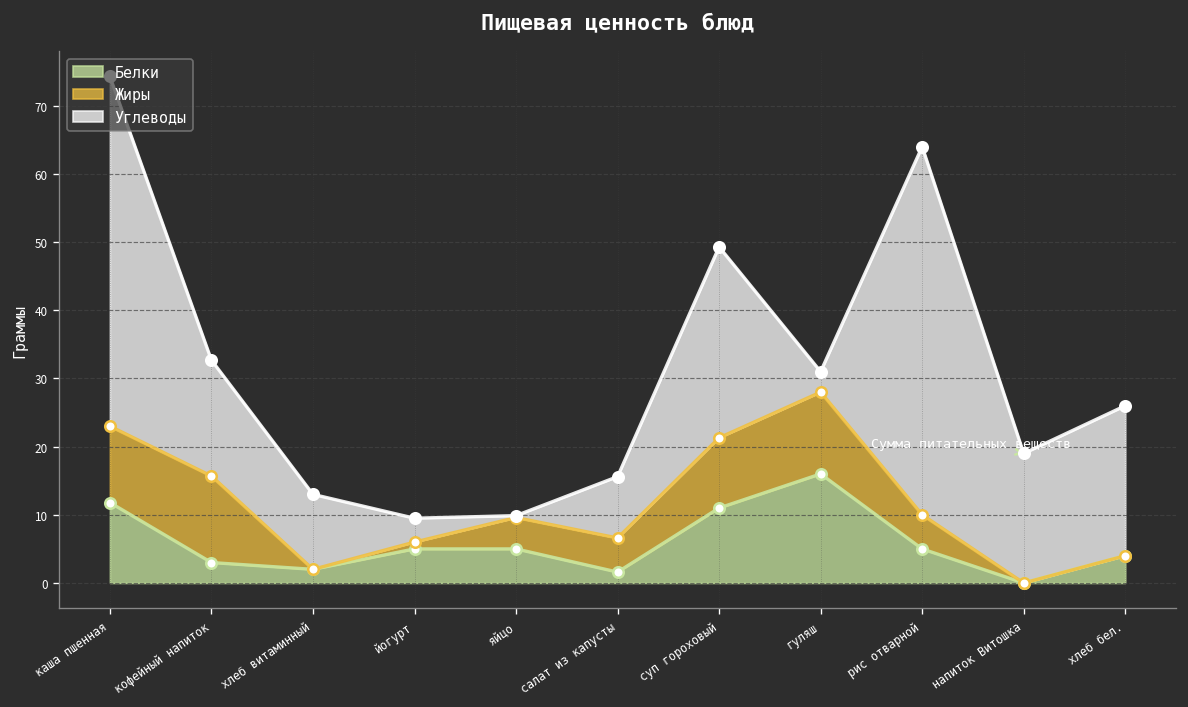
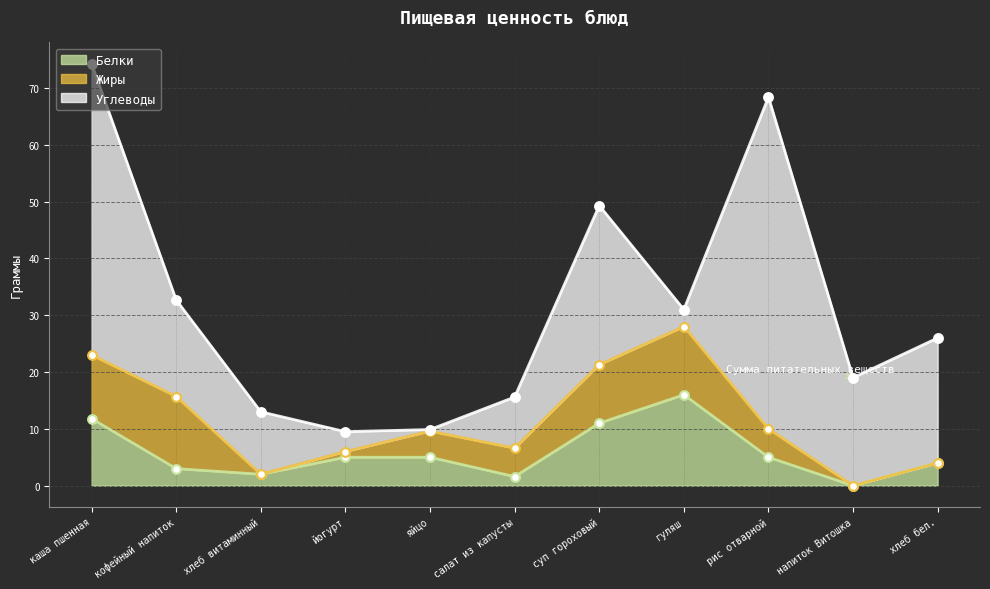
Углеводы, рис отварной: 54 -> 58
